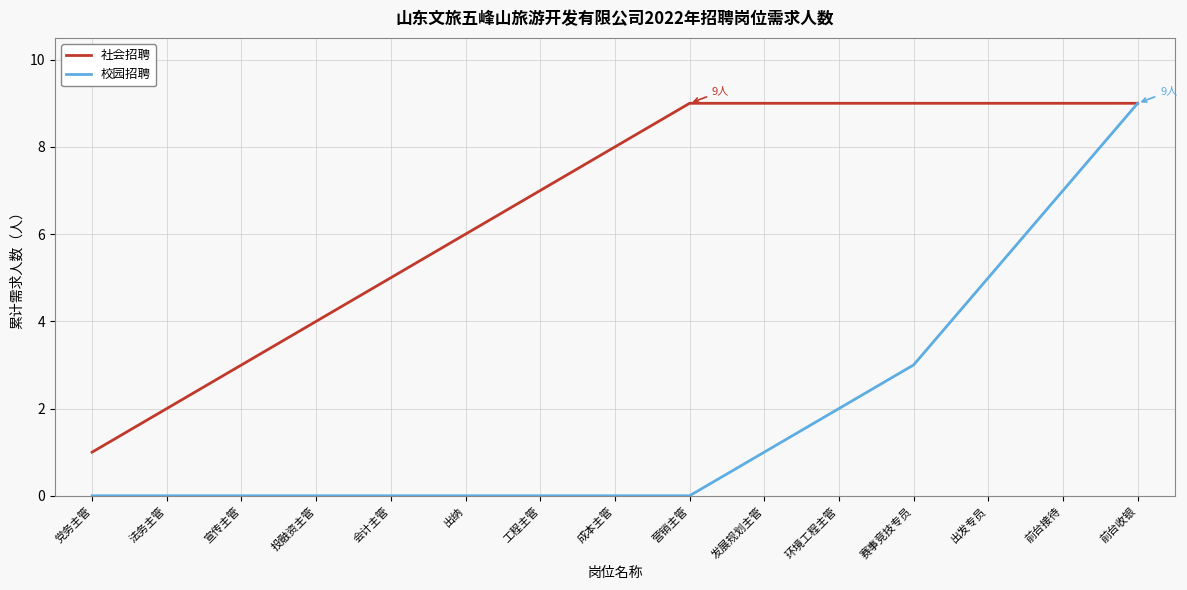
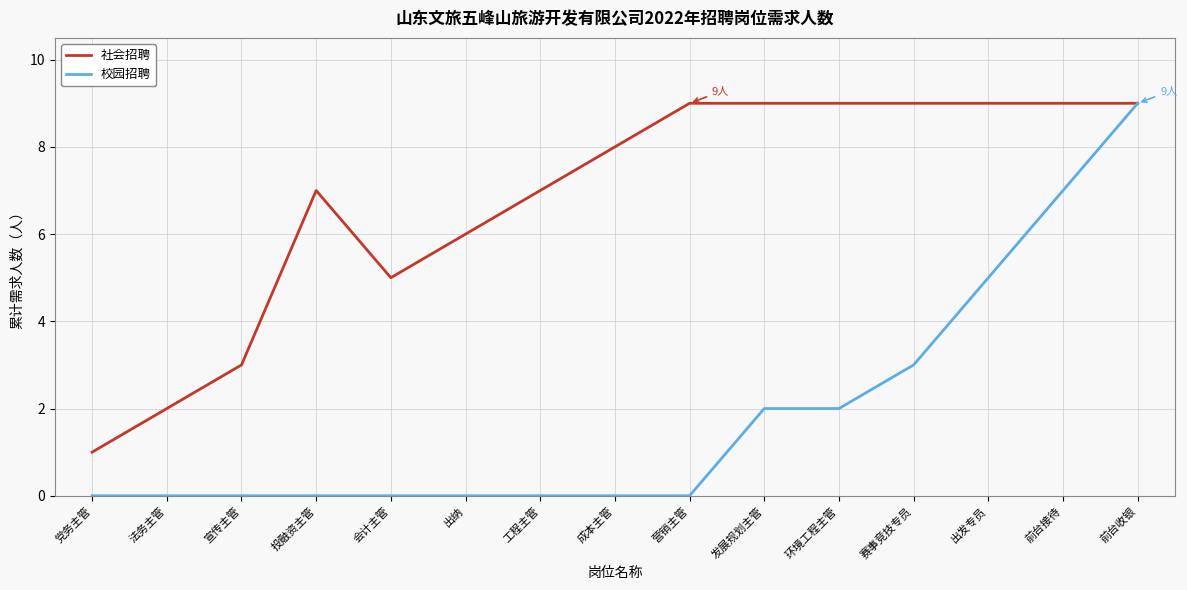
社会招聘, 投融资主管: 4 -> 7
校园招聘, 发展规划主管: 1 -> 2
